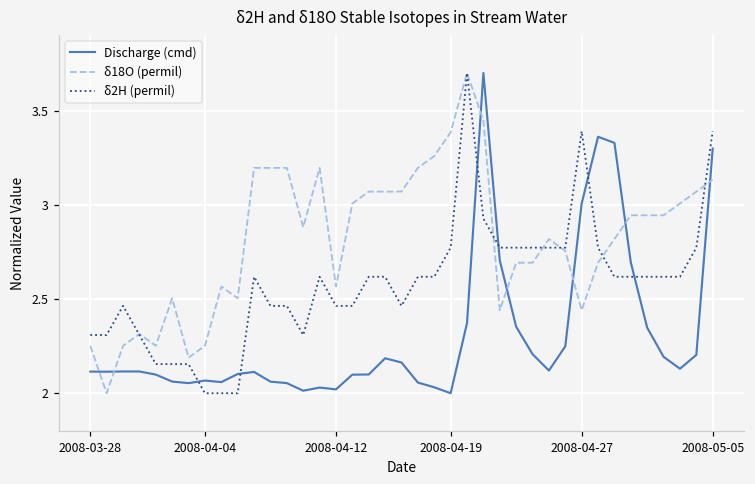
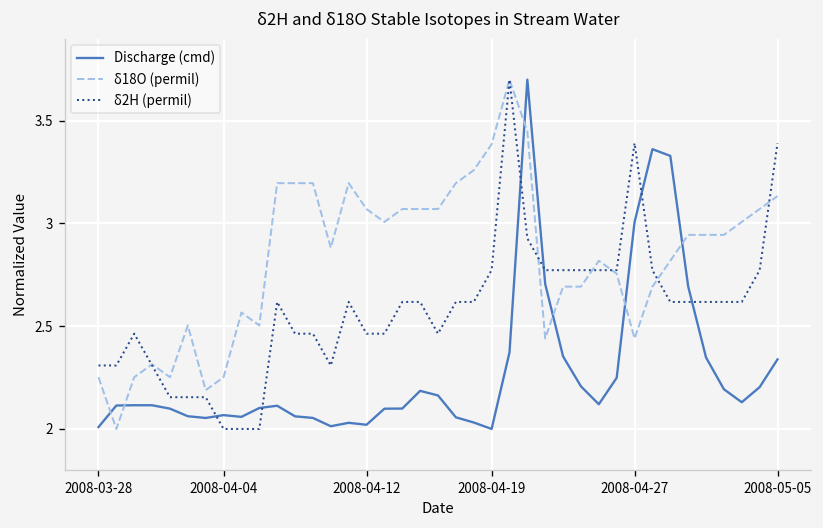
Discharge (cmd), 2008-03-28: 2.11 -> 2.01
δ18O (permil), 2008-04-12: 2.57 -> 3.07
Discharge (cmd), 2008-05-05: 3.30 -> 2.34
